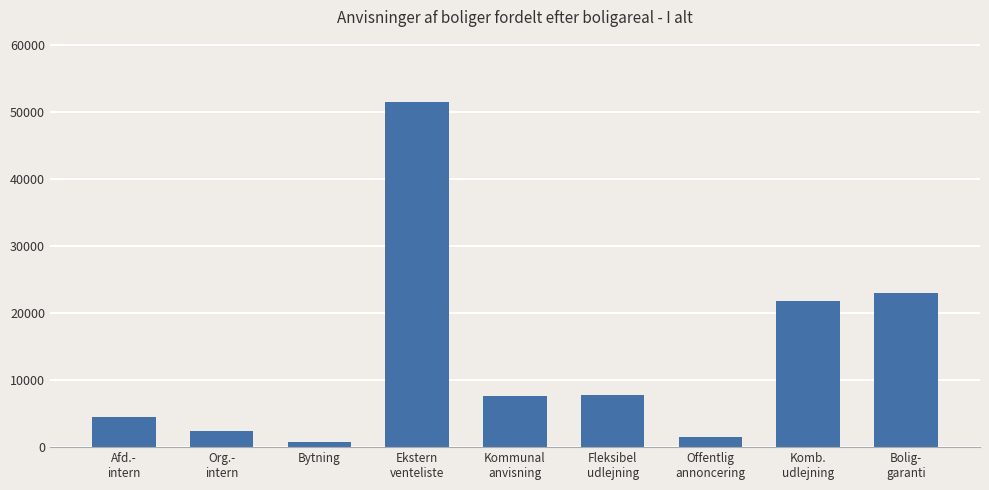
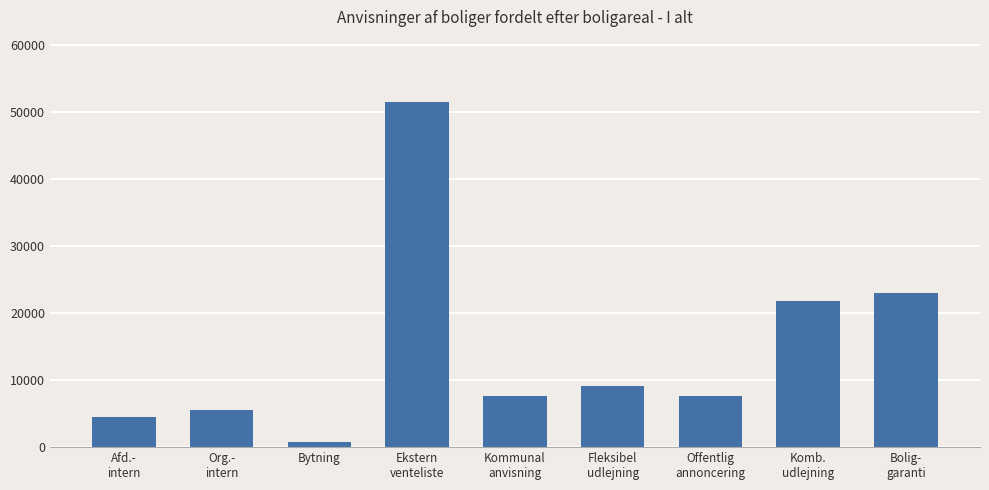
Org.- intern: 2000 -> 6000
Fleksibel udlejning: 8000 -> 9000
Offentlig annoncering: 1000 -> 8000
